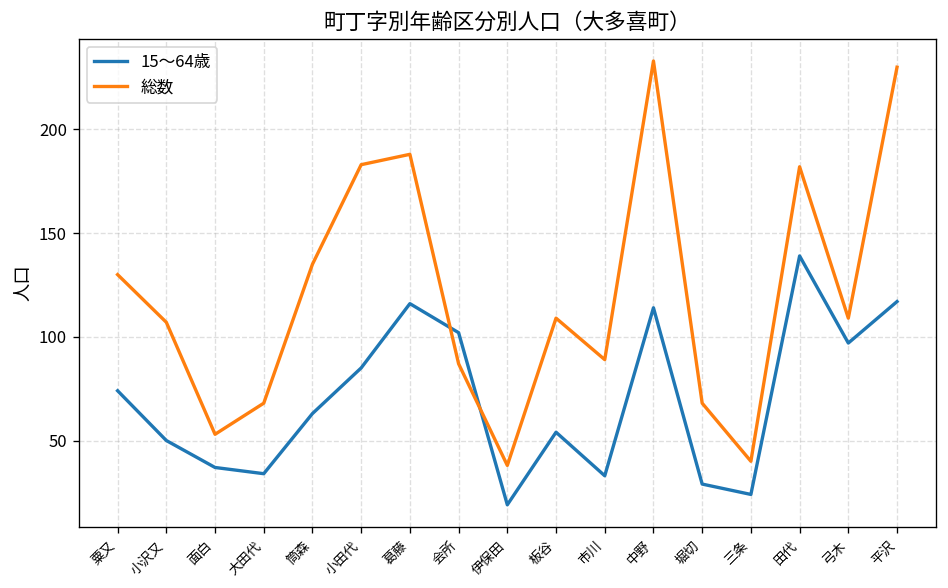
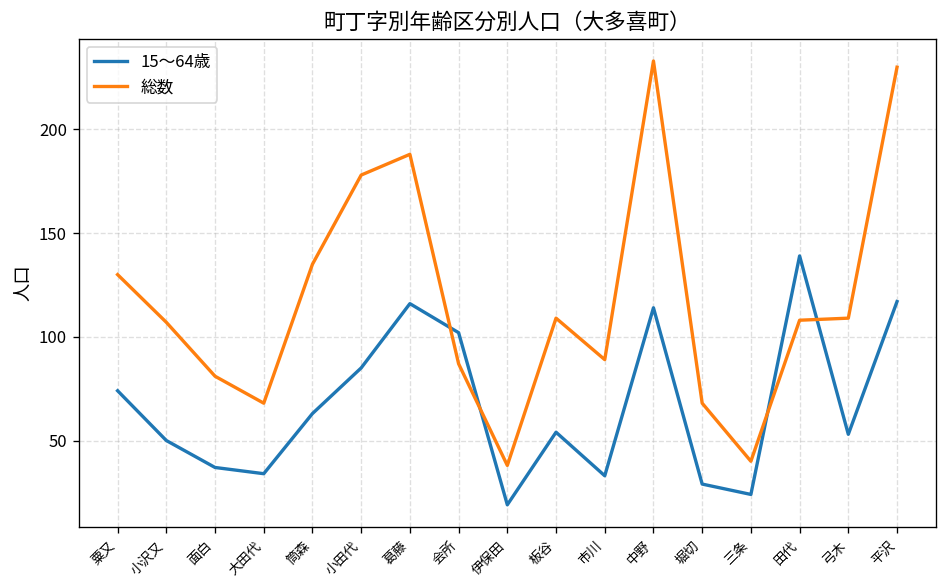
総数, 面白: 53 -> 81
総数, 小田代: 183 -> 178
総数, 田代: 182 -> 108
15～64歳, 弓木: 97 -> 53
